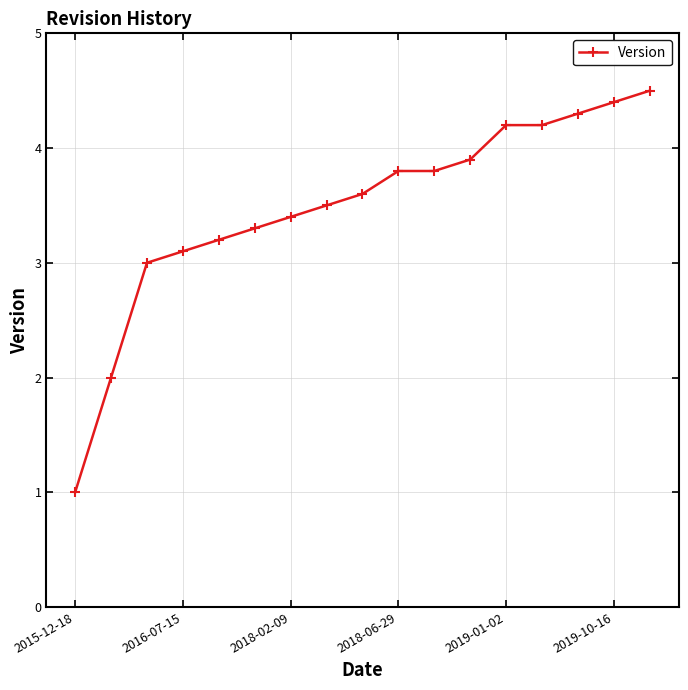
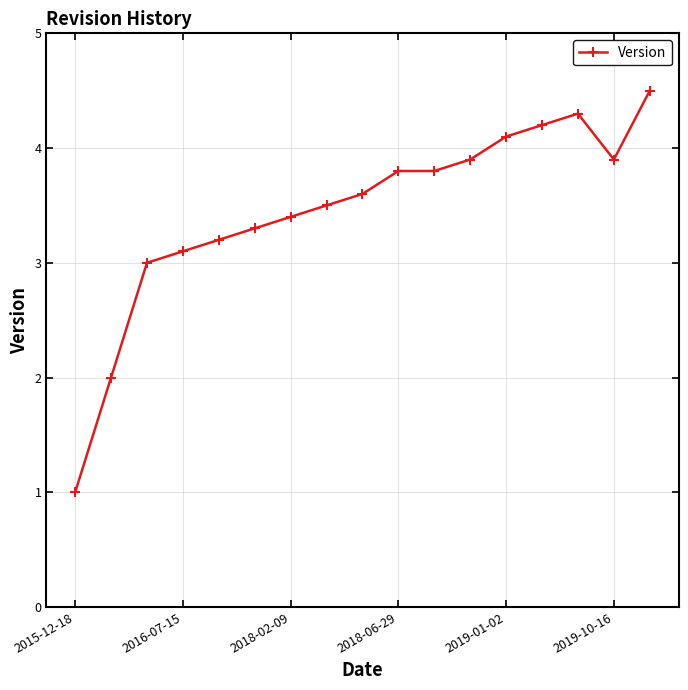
2019-01-02: 4.2 -> 4.1
2019-10-16: 4.4 -> 3.9
